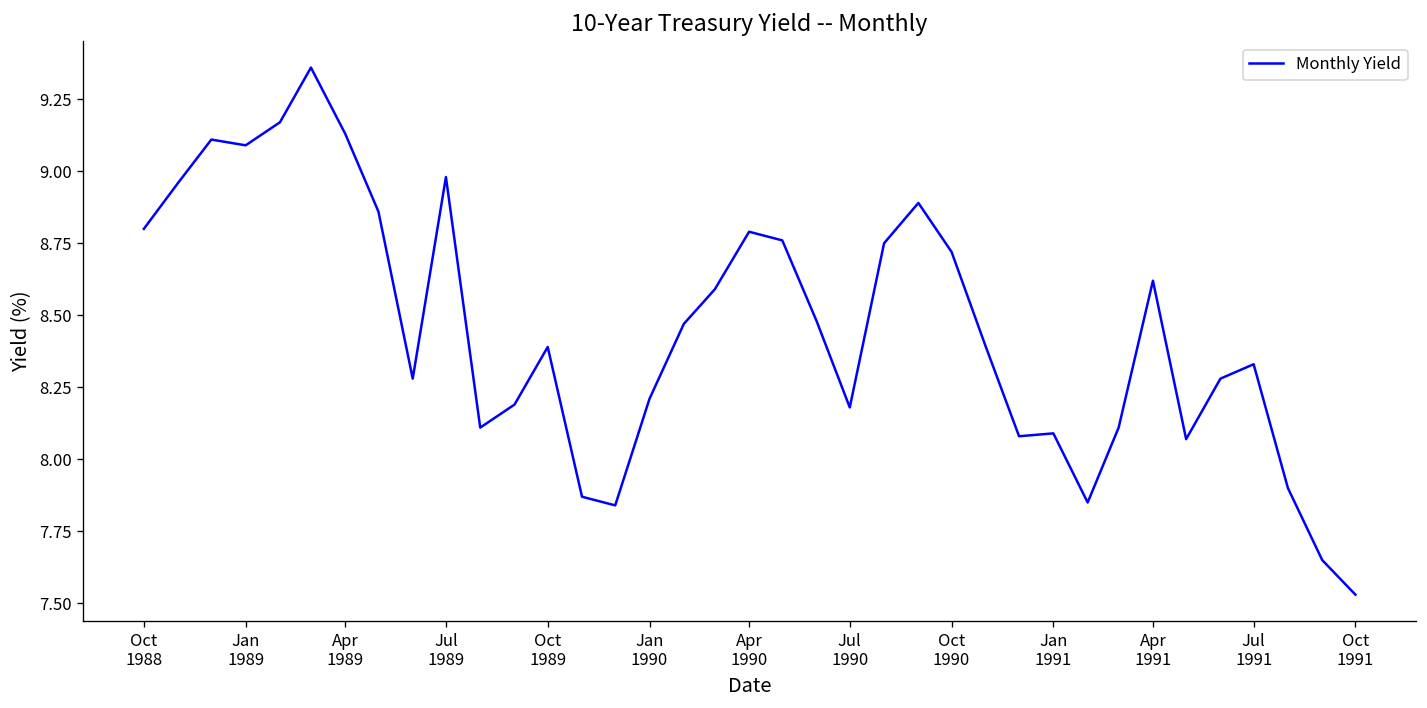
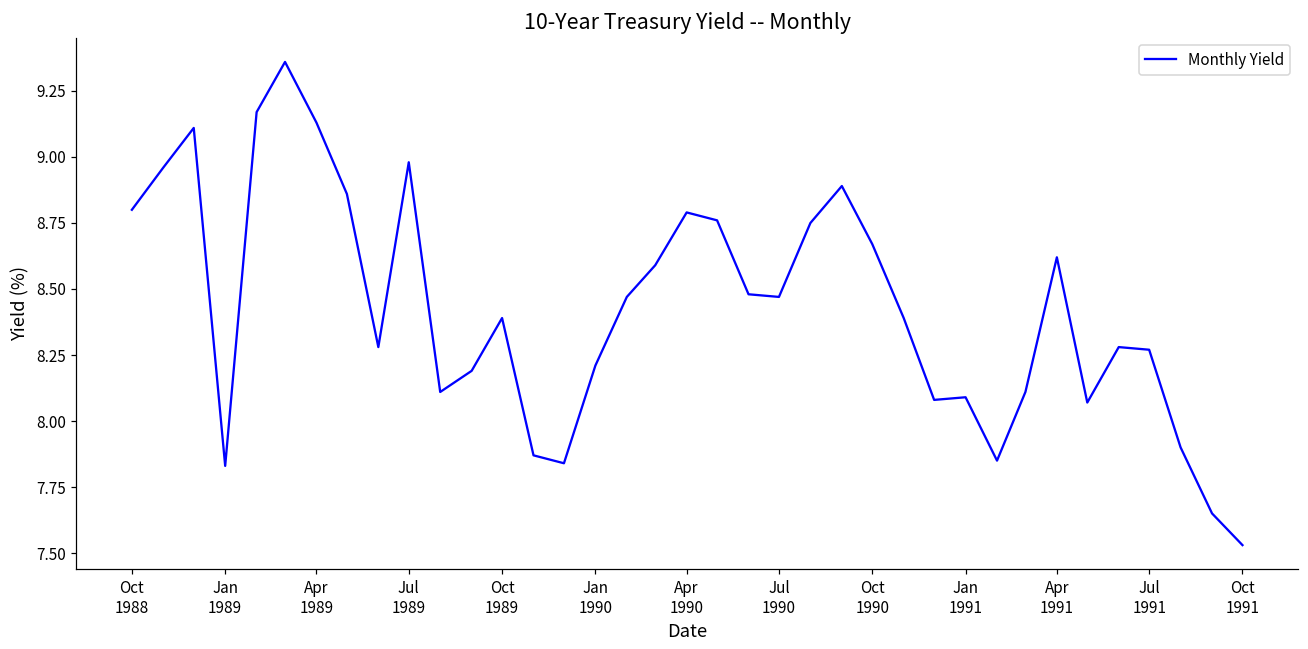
Jan 1989: 9.09 -> 7.83
Jul 1990: 8.18 -> 8.47
Oct 1990: 8.72 -> 8.67
Jul 1991: 8.33 -> 8.27
